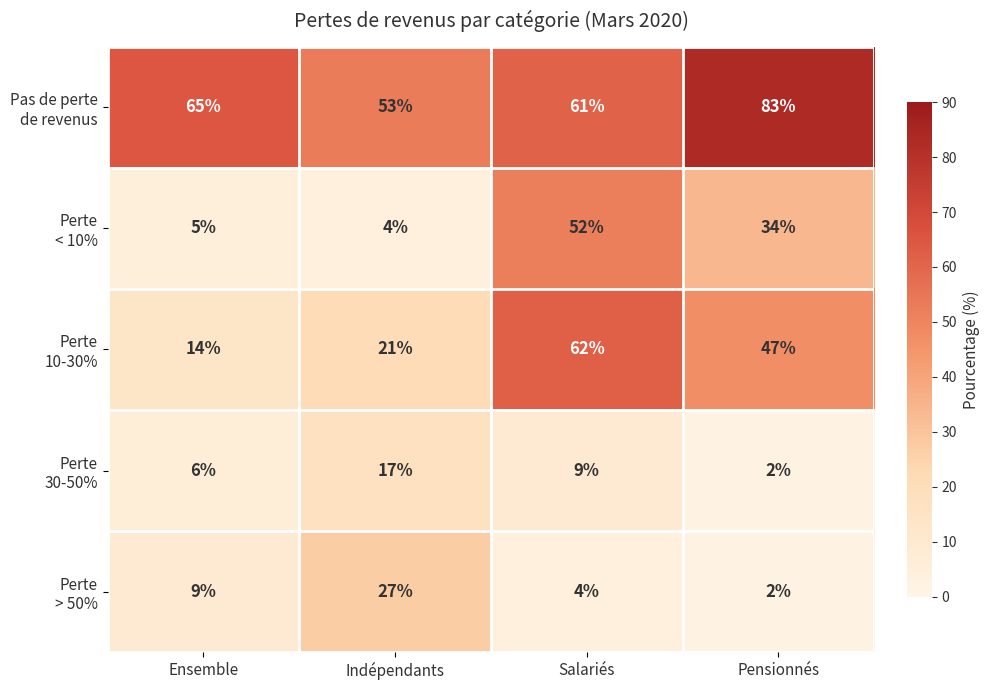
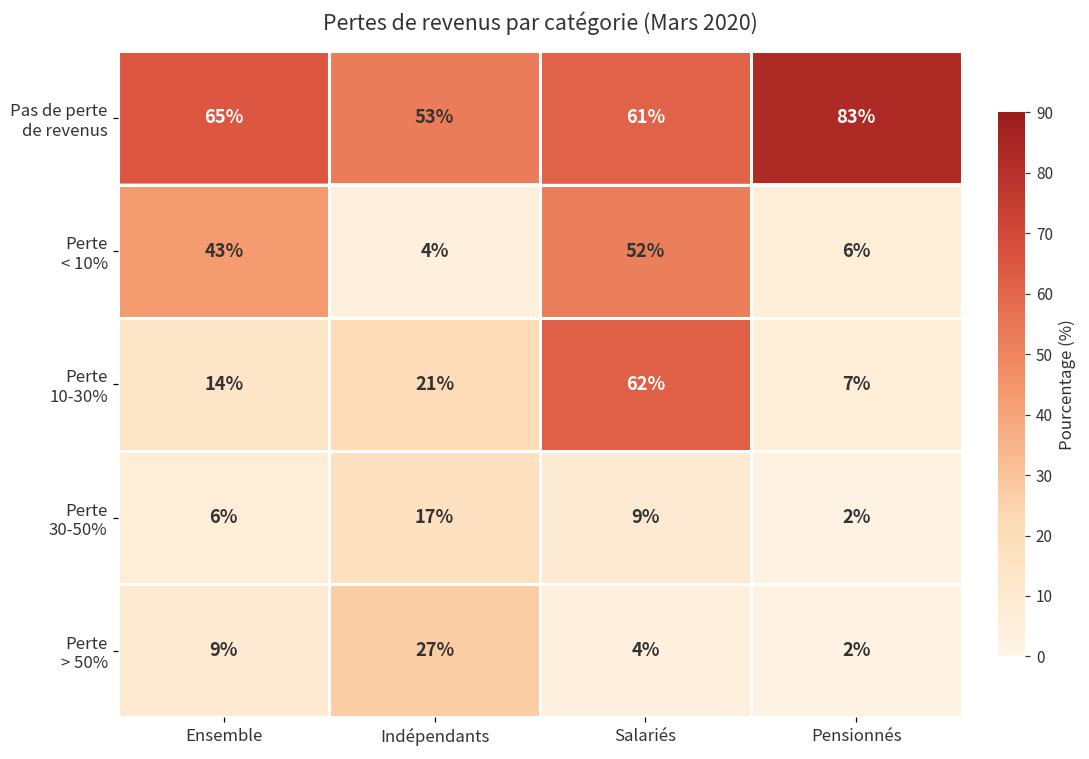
Perte < 10%, Ensemble: 5% -> 43%
Perte < 10%, Pensionnés: 34% -> 6%
Perte 10-30%, Pensionnés: 47% -> 7%
